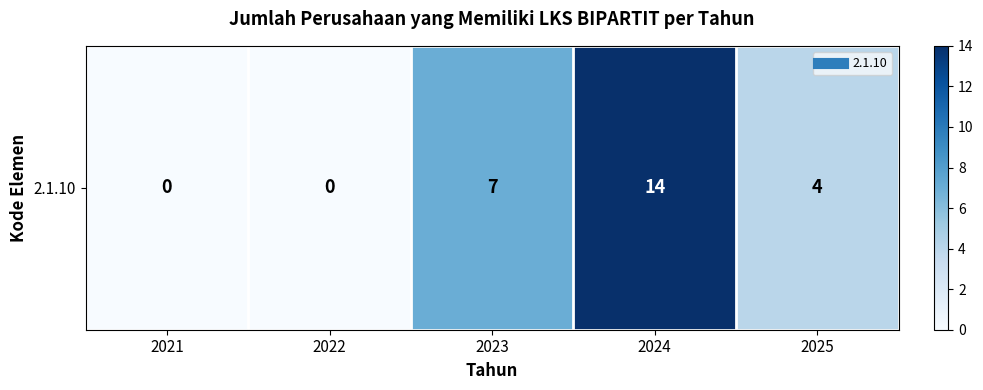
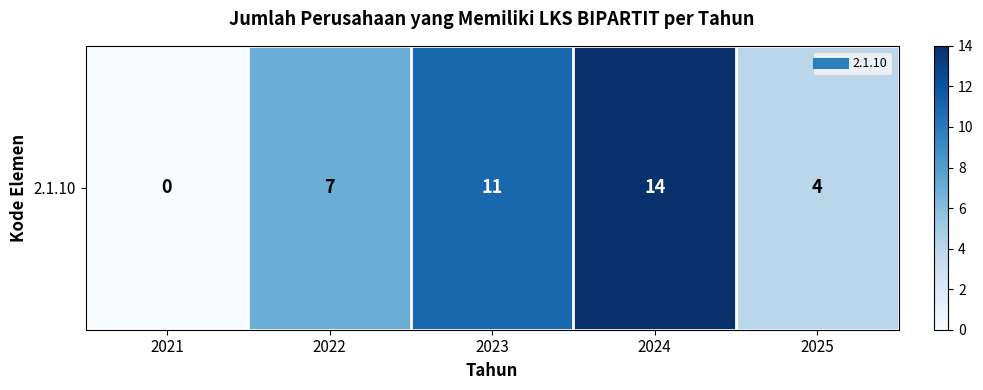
2.1.10, 2022: 0 -> 7
2.1.10, 2023: 7 -> 11
